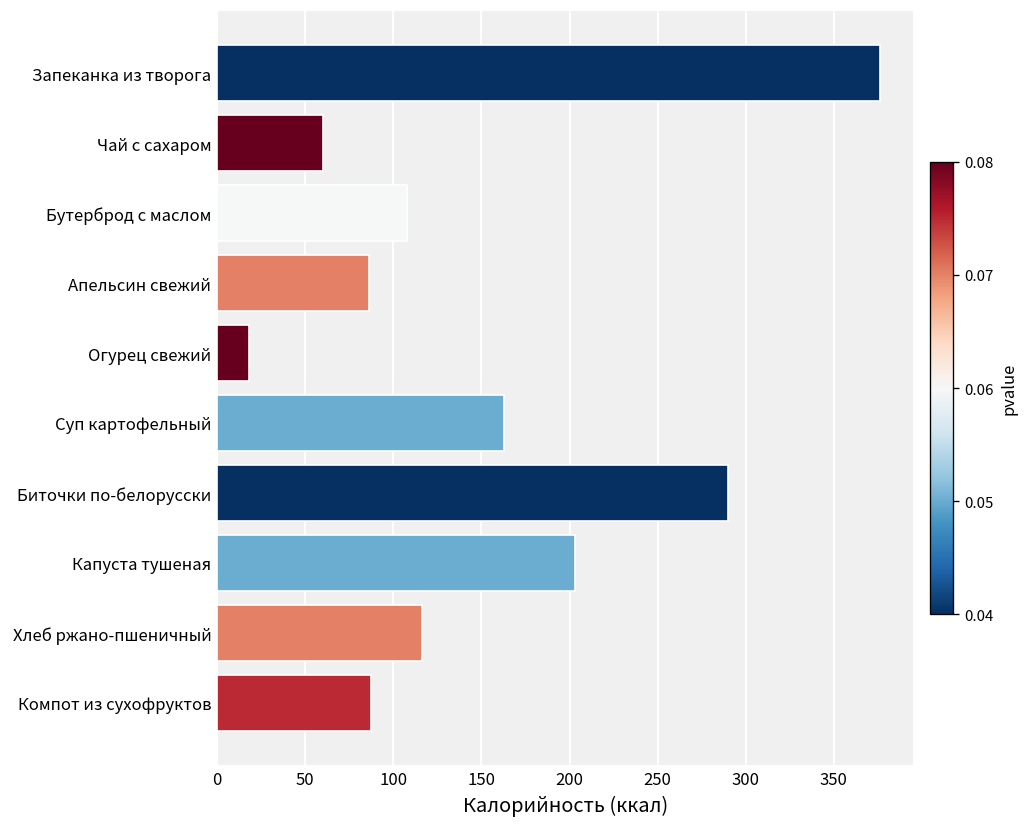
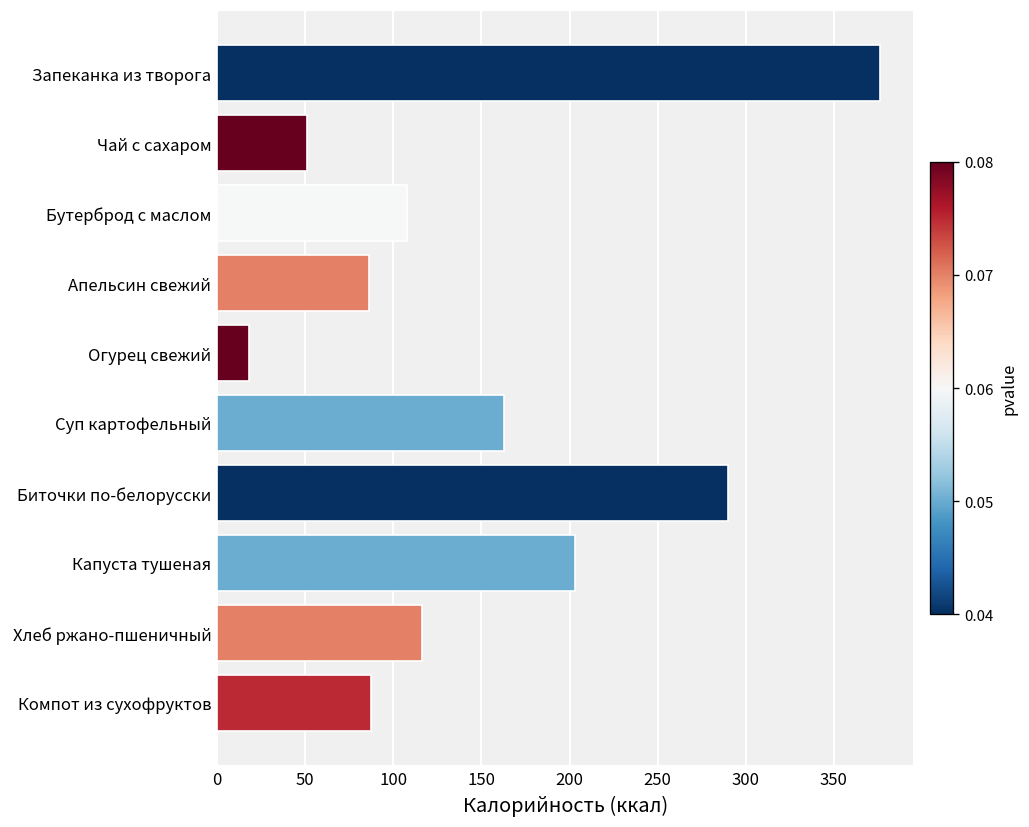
Чай с сахаром: 60 -> 51
